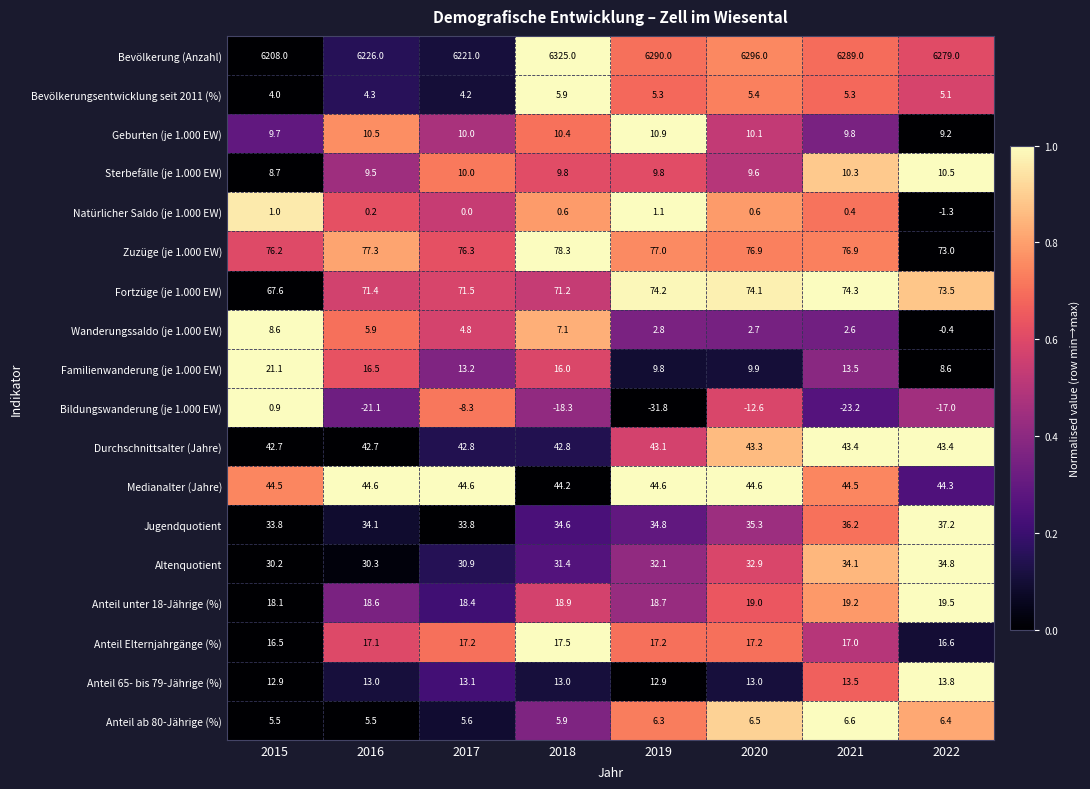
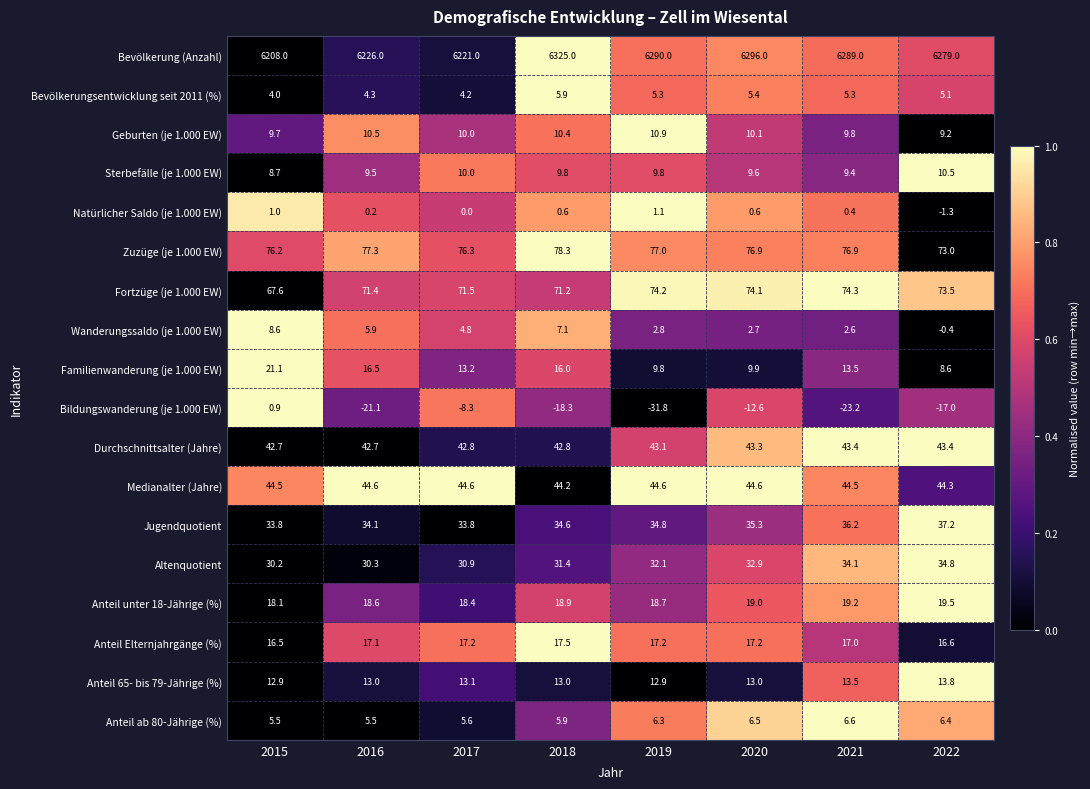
Sterbefälle (je 1.000 EW), 2021: 10.3 -> 9.4
